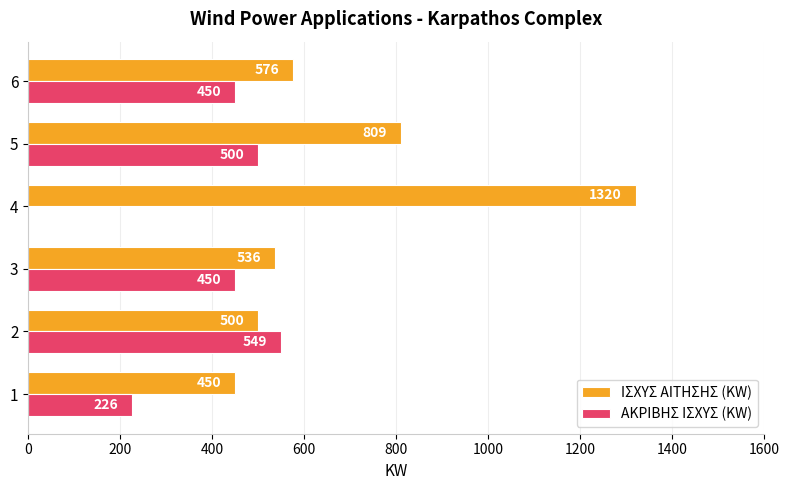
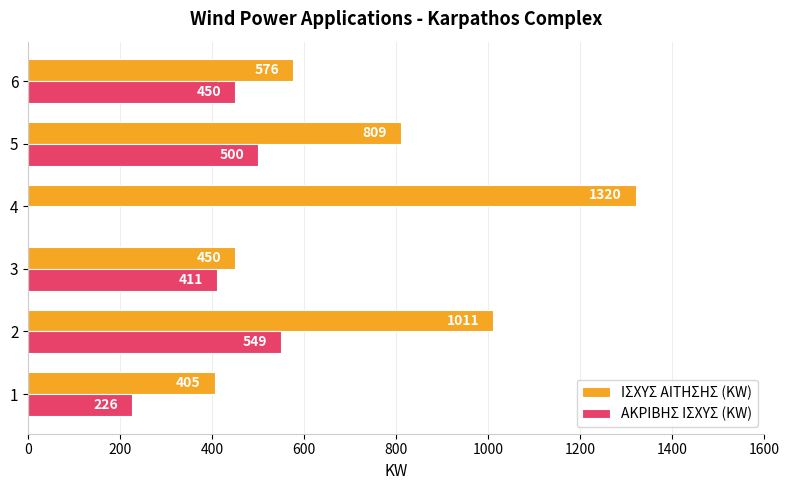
ΙΣΧΥΣ ΑΙΤΗΣΗΣ (KW), 3: 536 -> 450
ΑΚΡΙΒΗΣ ΙΣΧΥΣ (KW), 3: 450 -> 411
ΙΣΧΥΣ ΑΙΤΗΣΗΣ (KW), 2: 500 -> 1011
ΙΣΧΥΣ ΑΙΤΗΣΗΣ (KW), 1: 450 -> 405
